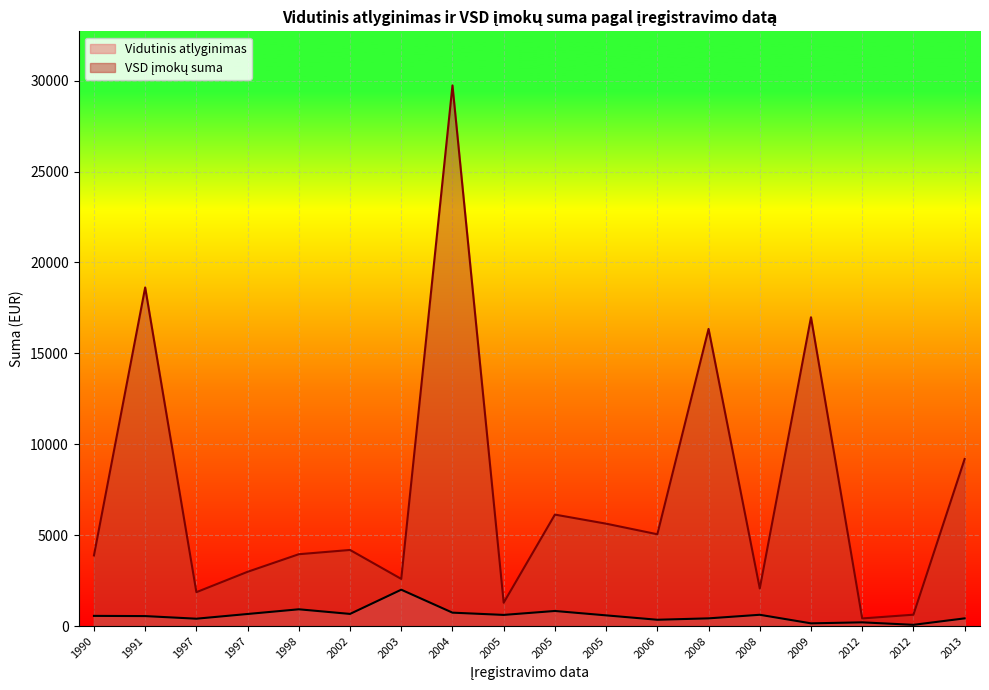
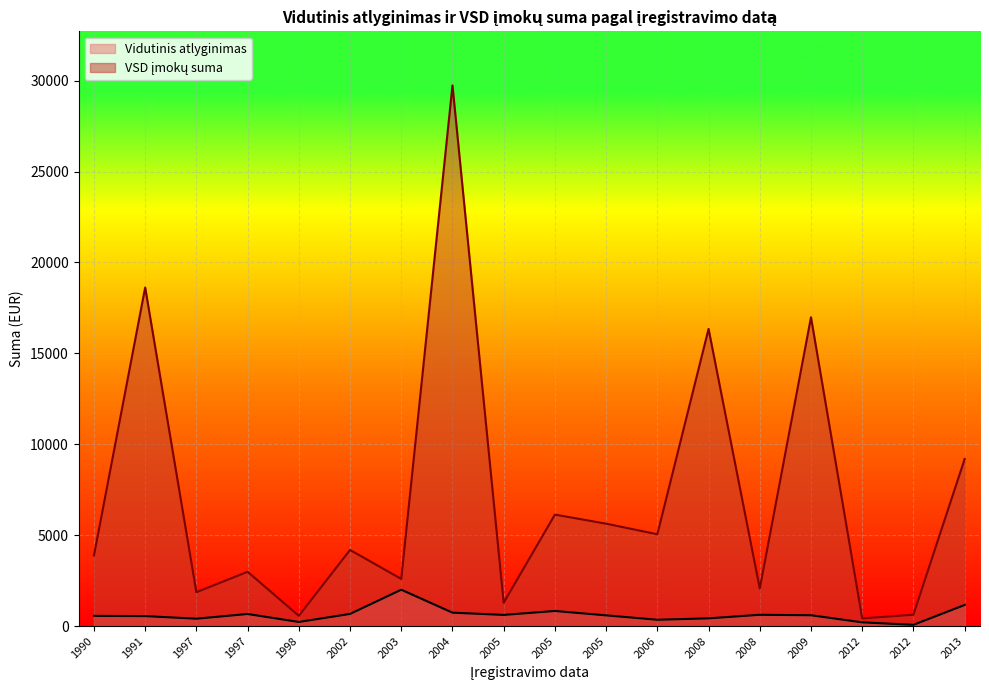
Vidutinis atlyginimas, 1998: 900 -> 200
VSD įmokų suma, 1998: 4000 -> 600
Vidutinis atlyginimas, 2009: 200 -> 600
Vidutinis atlyginimas, 2013: 400 -> 1200
